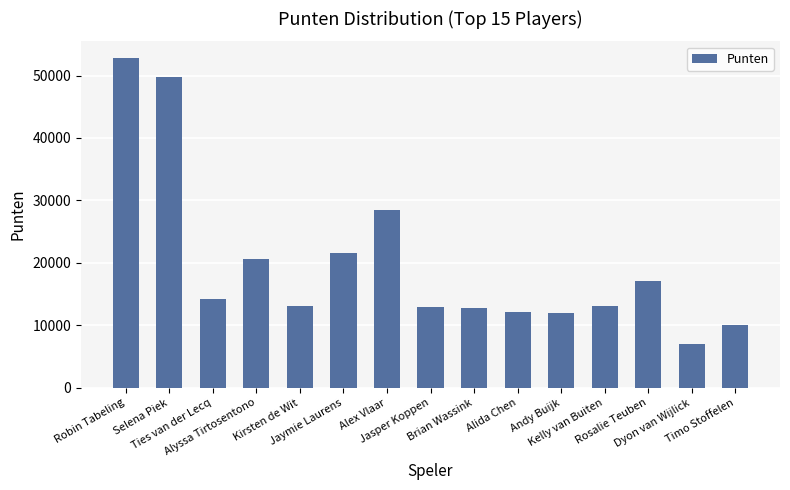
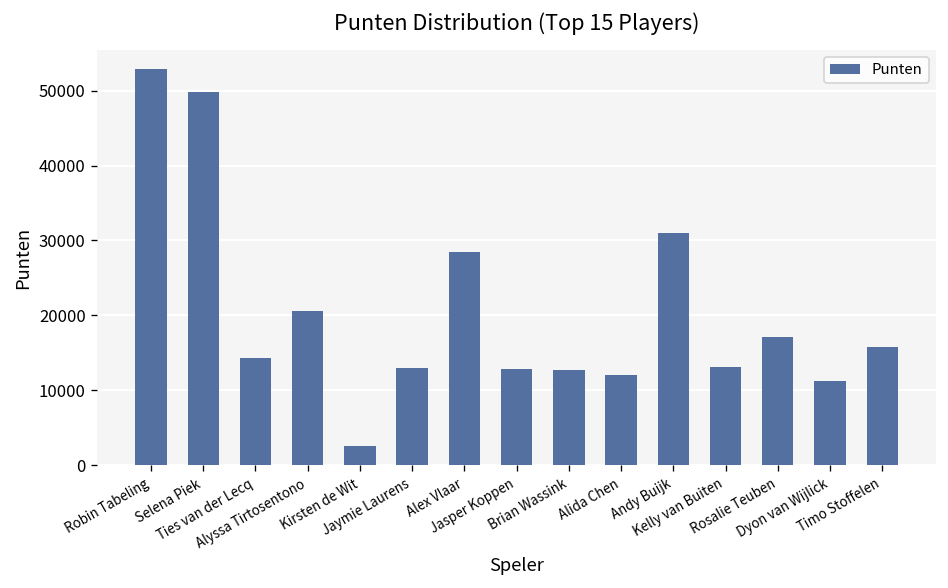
Kirsten de Wit: 13000 -> 3000
Jaymie Laurens: 22000 -> 13000
Andy Buijk: 12000 -> 31000
Dyon van Wijlick: 7000 -> 11000
Timo Stoffelen: 10000 -> 16000
